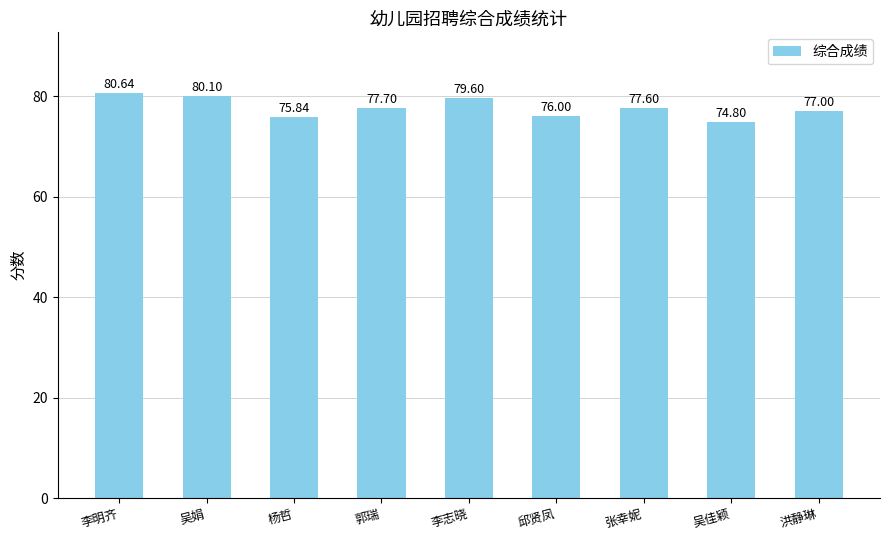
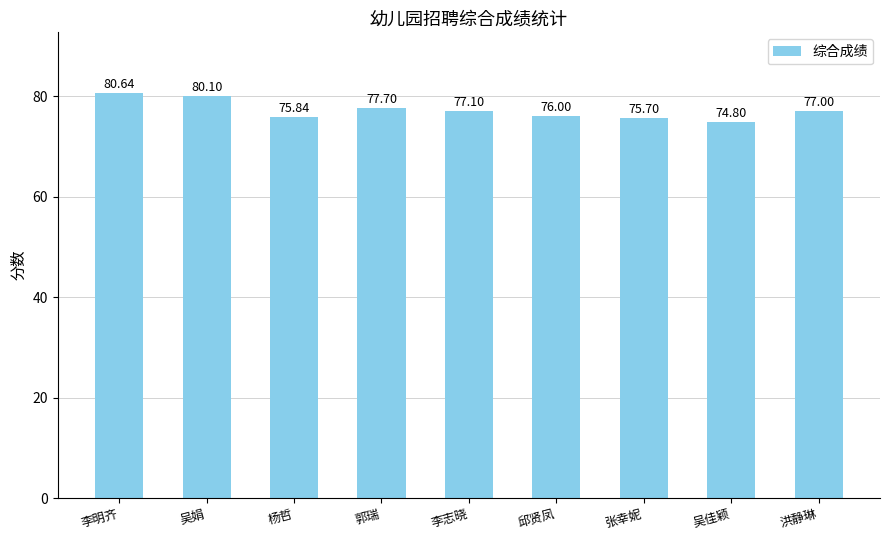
李志晓: 79.60 -> 77.10
张幸妮: 77.60 -> 75.70
